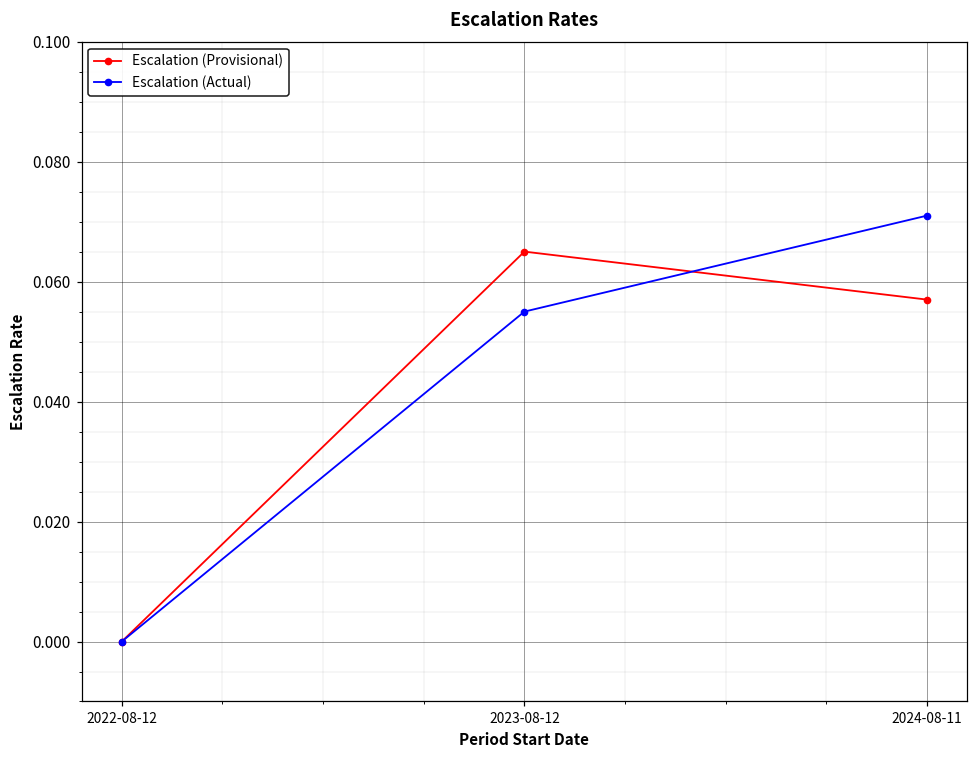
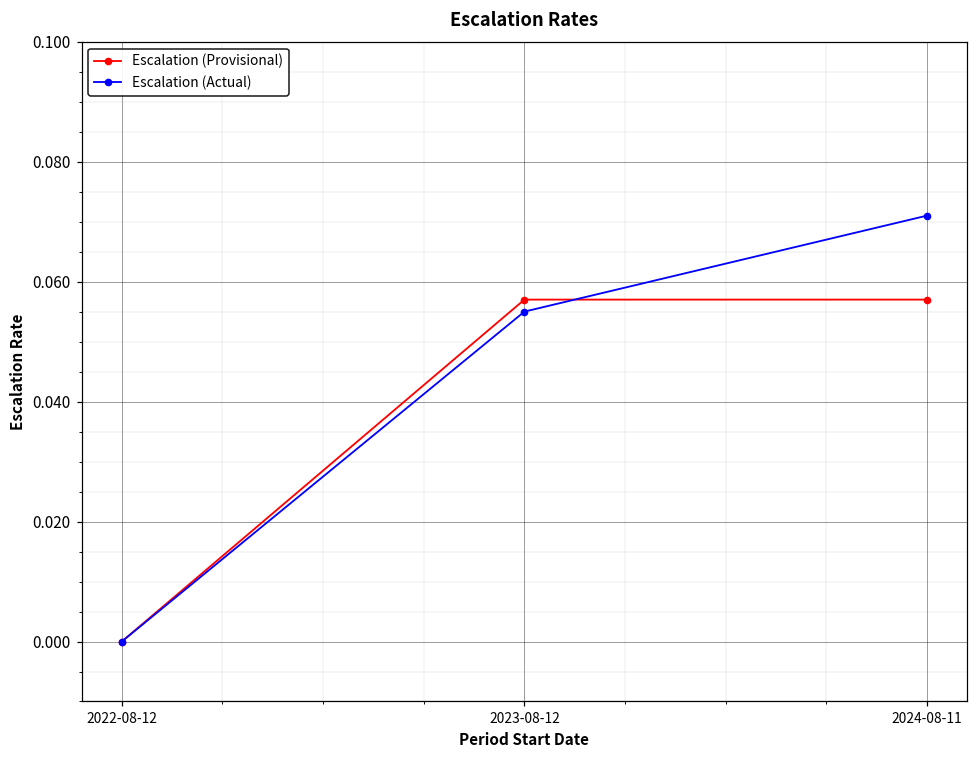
Escalation (Provisional), 2023-08-12: 0.065 -> 0.057
